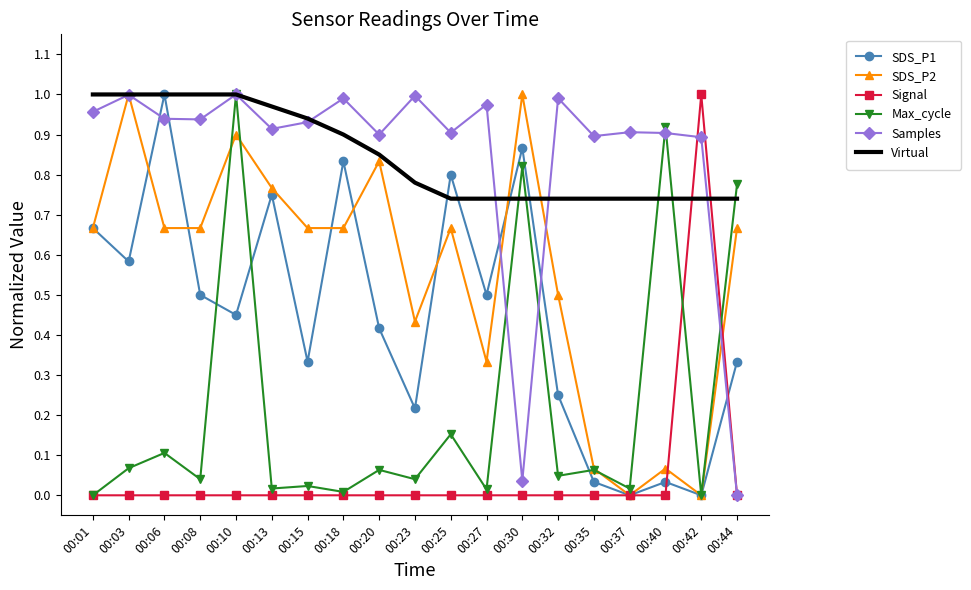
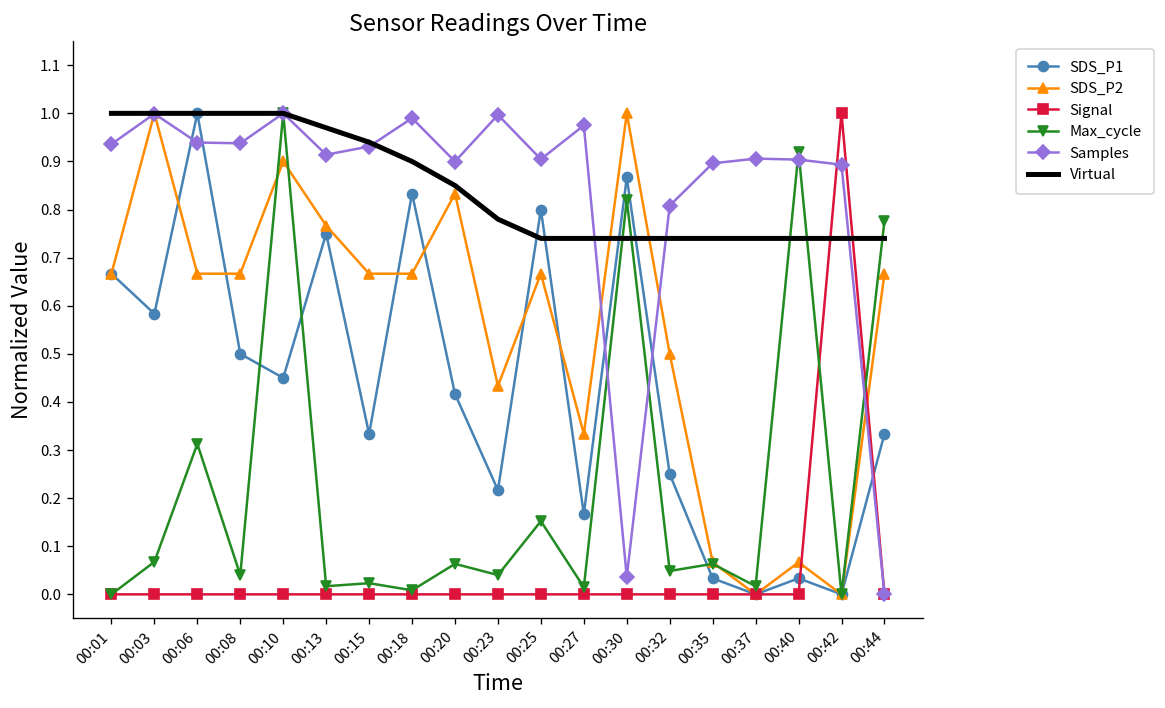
Samples, 00:01: 0.96 -> 0.94
Max_cycle, 00:06: 0.11 -> 0.31
SDS_P1, 00:27: 0.50 -> 0.17
Samples, 00:32: 0.99 -> 0.81
